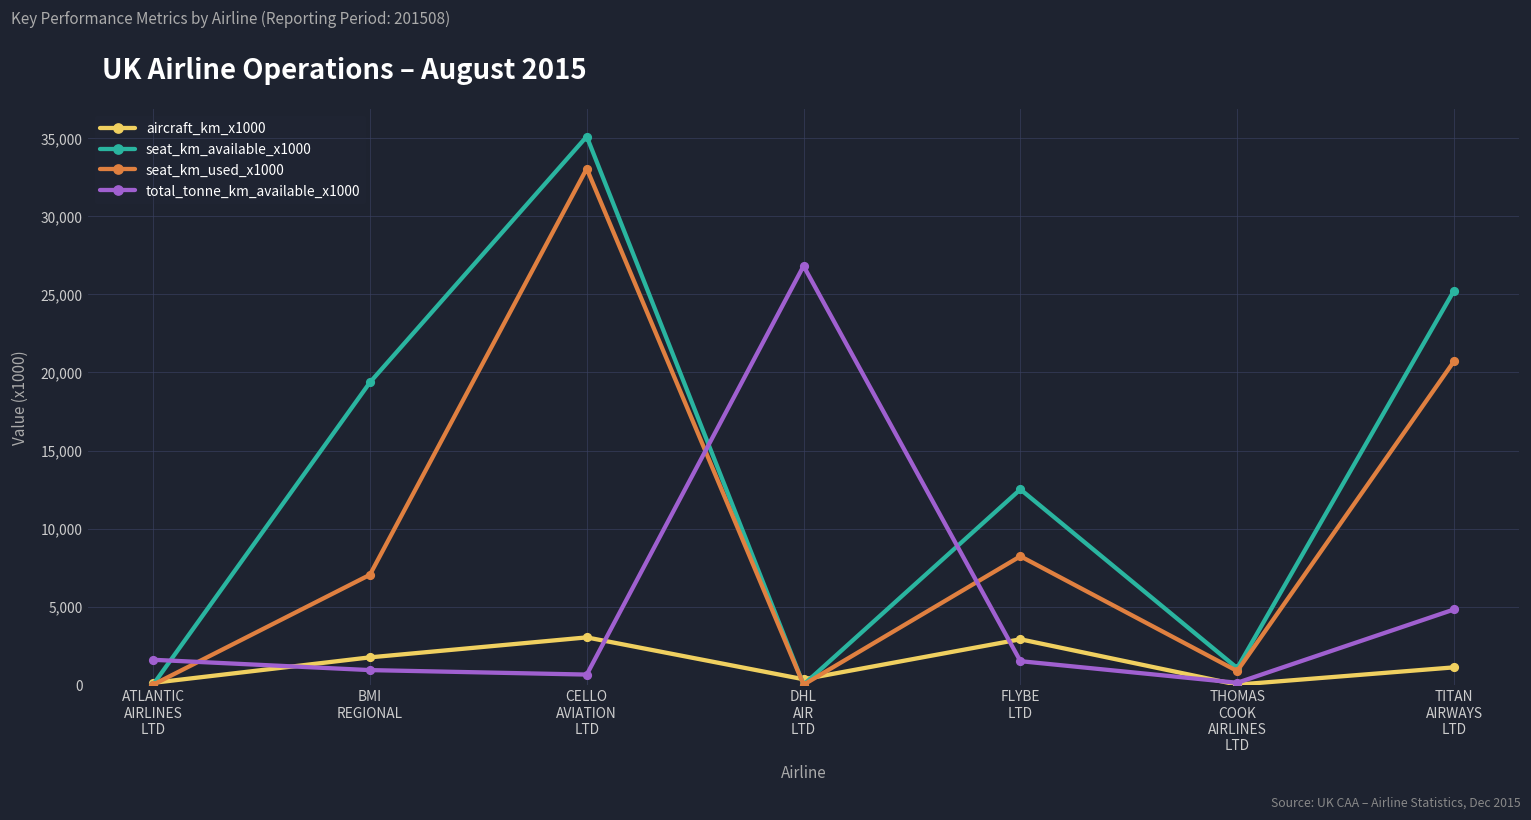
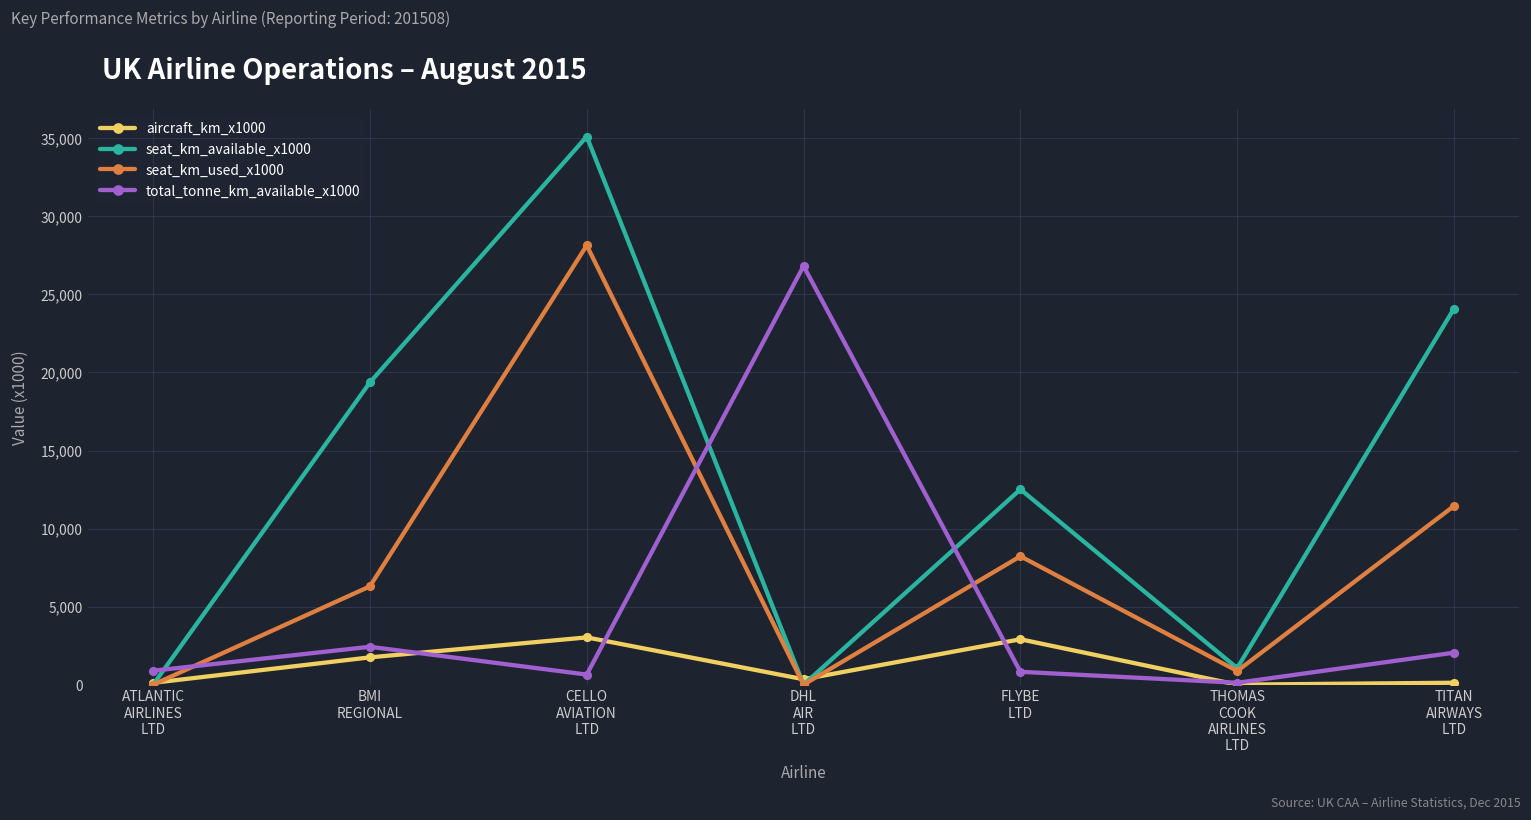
total_tonne_km_available_x1000, ATLANTIC AIRLINES LTD: 1,600 -> 900
seat_km_used_x1000, BMI REGIONAL: 7,000 -> 6,300
total_tonne_km_available_x1000, BMI REGIONAL: 900 -> 2,400
seat_km_used_x1000, CELLO AVIATION LTD: 33,100 -> 28,100
total_tonne_km_available_x1000, FLYBE LTD: 1,500 -> 800
aircraft_km_x1000, TITAN AIRWAYS LTD: 1,100 -> 100
seat_km_available_x1000, TITAN AIRWAYS LTD: 25,200 -> 24,100
seat_km_used_x1000, TITAN AIRWAYS LTD: 20,700 -> 11,500
total_tonne_km_available_x1000, TITAN AIRWAYS LTD: 4,800 -> 2,100
